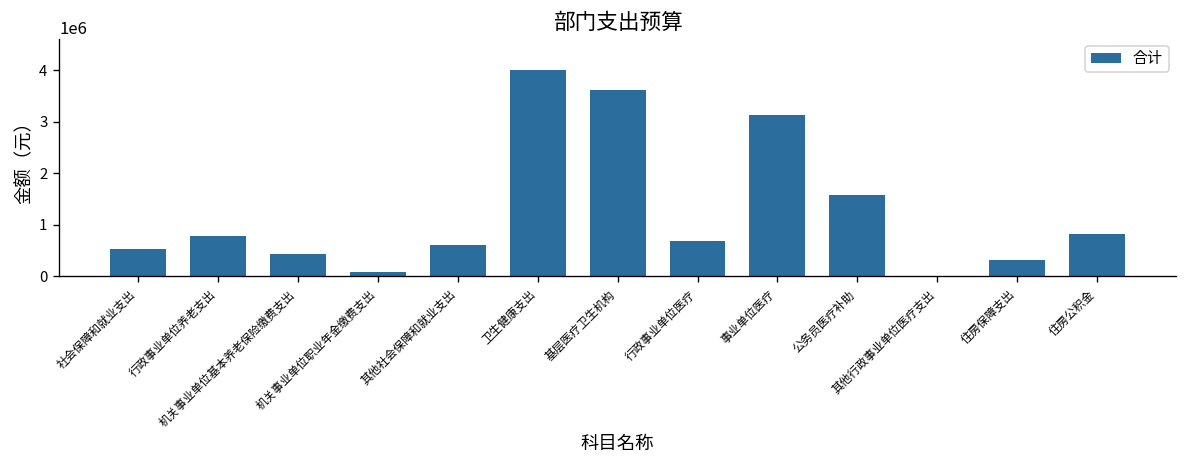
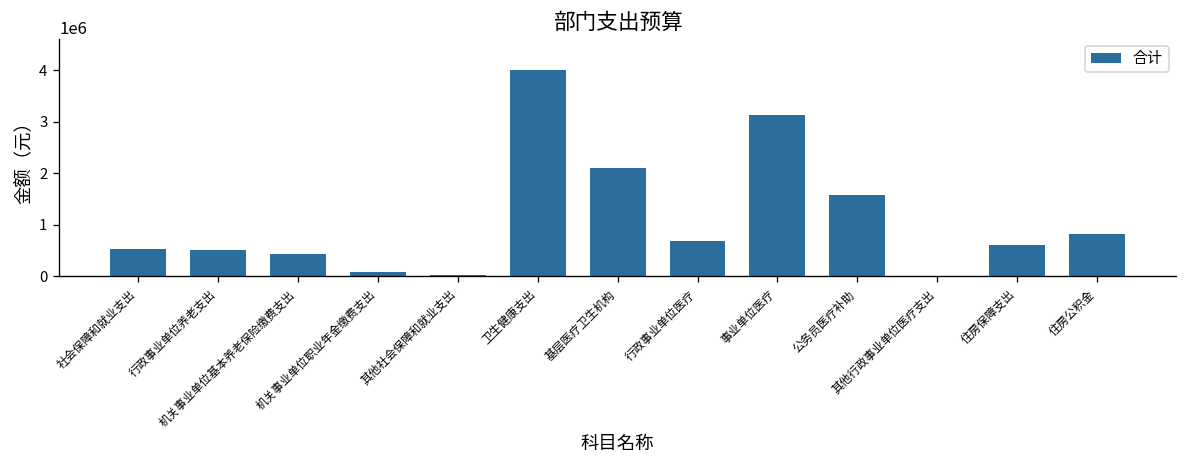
行政事业单位养老支出: 800000 -> 500000
其他社会保障和就业支出: 600000 -> 0
基层医疗卫生机构: 3600000 -> 2100000
住房保障支出: 300000 -> 600000
